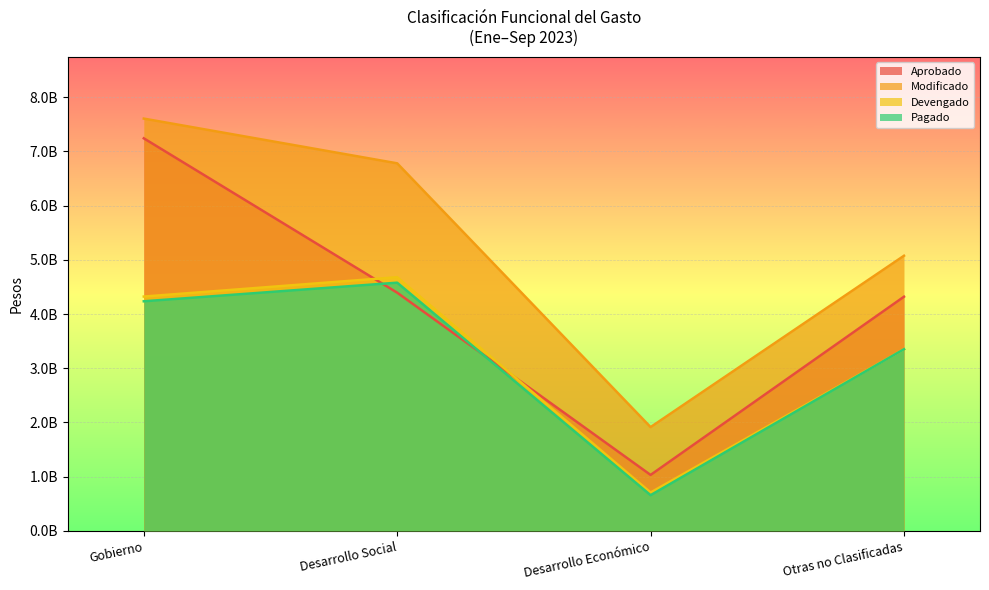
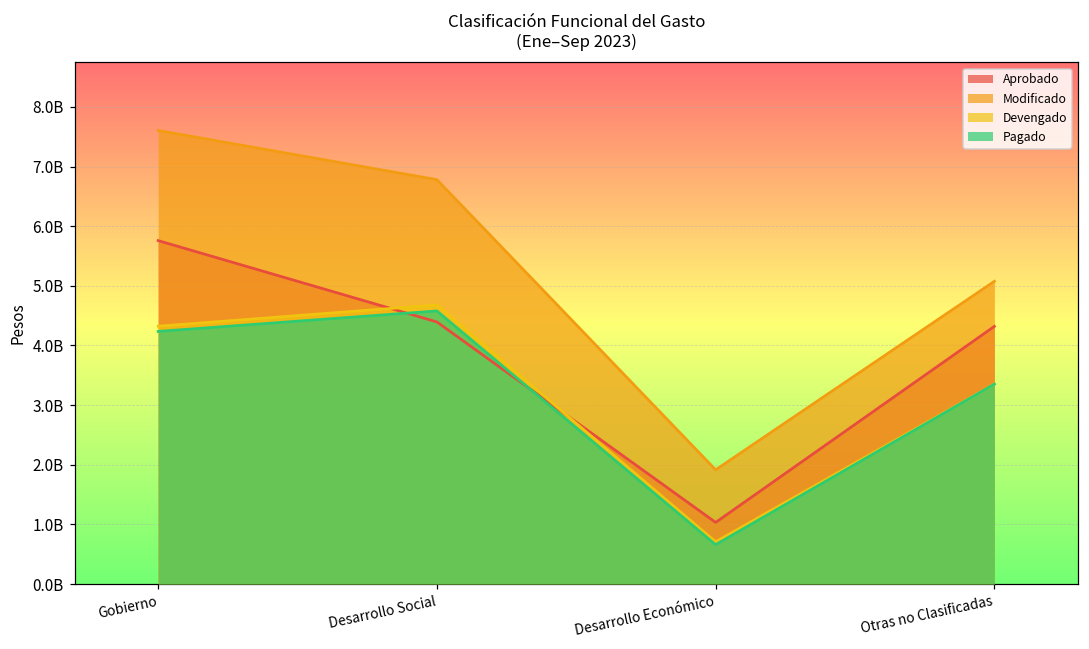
Aprobado, Gobierno: 7200000000 -> 5800000000
